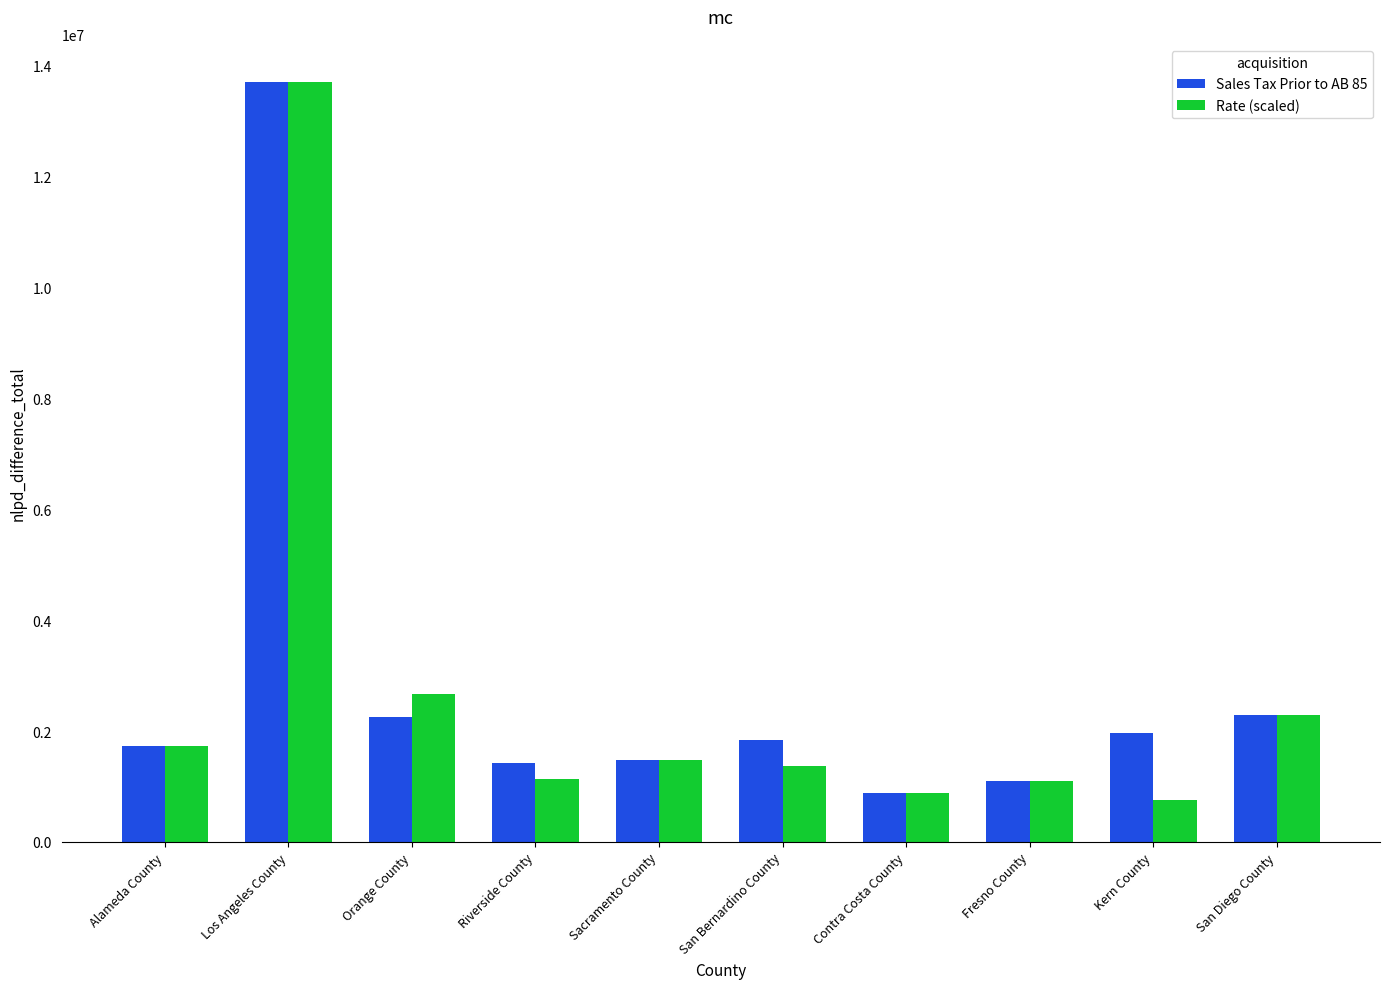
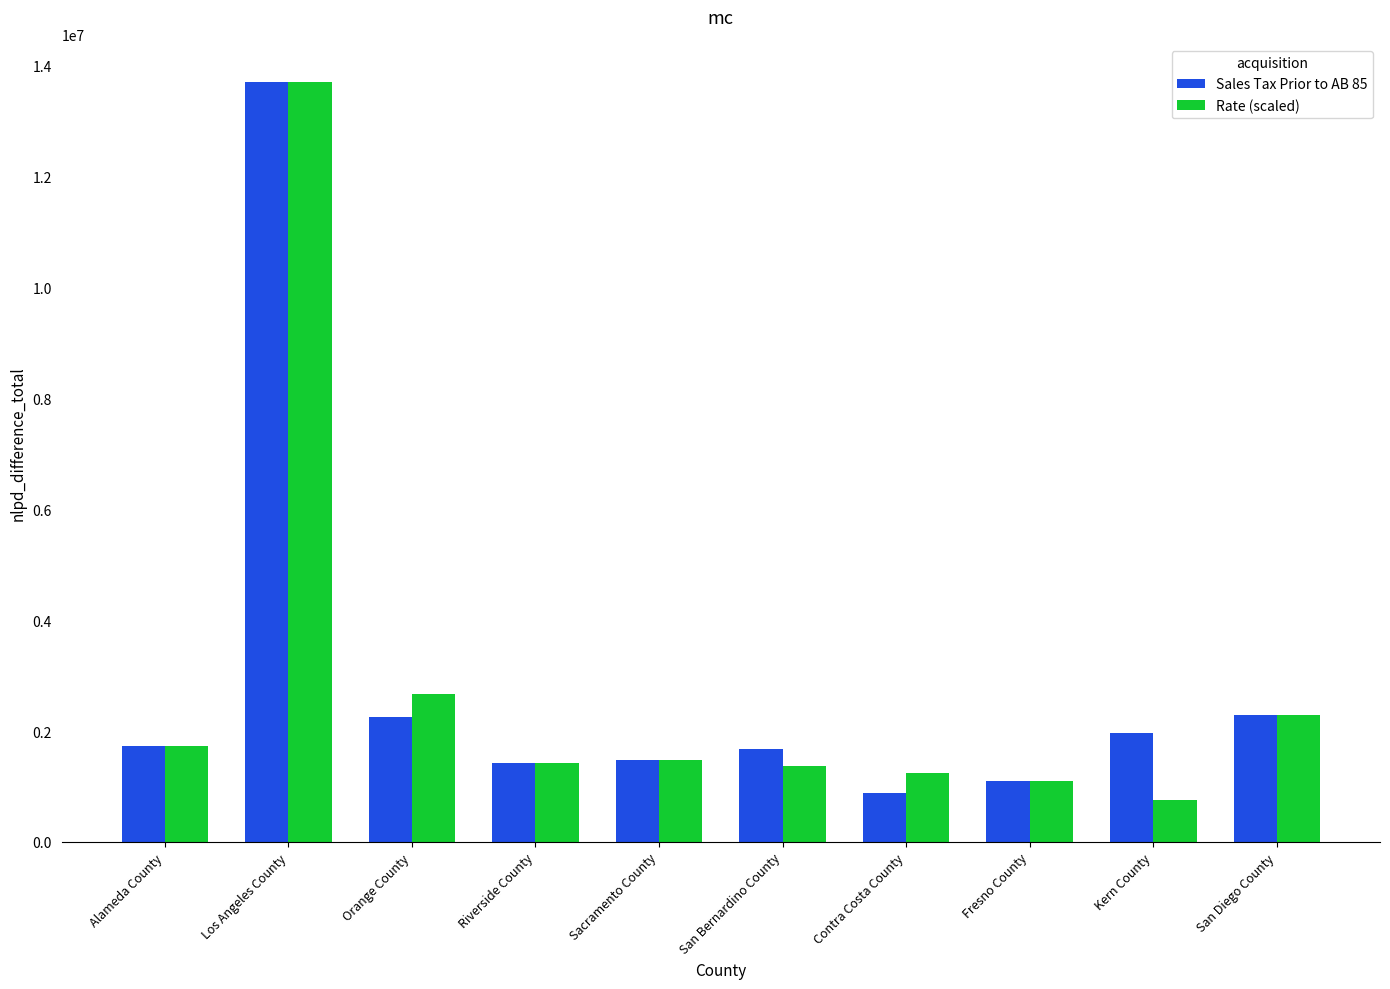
Rate (scaled), Riverside County: 1100000 -> 1400000
Sales Tax Prior to AB 85, San Bernardino County: 1800000 -> 1700000
Rate (scaled), Contra Costa County: 900000 -> 1200000
